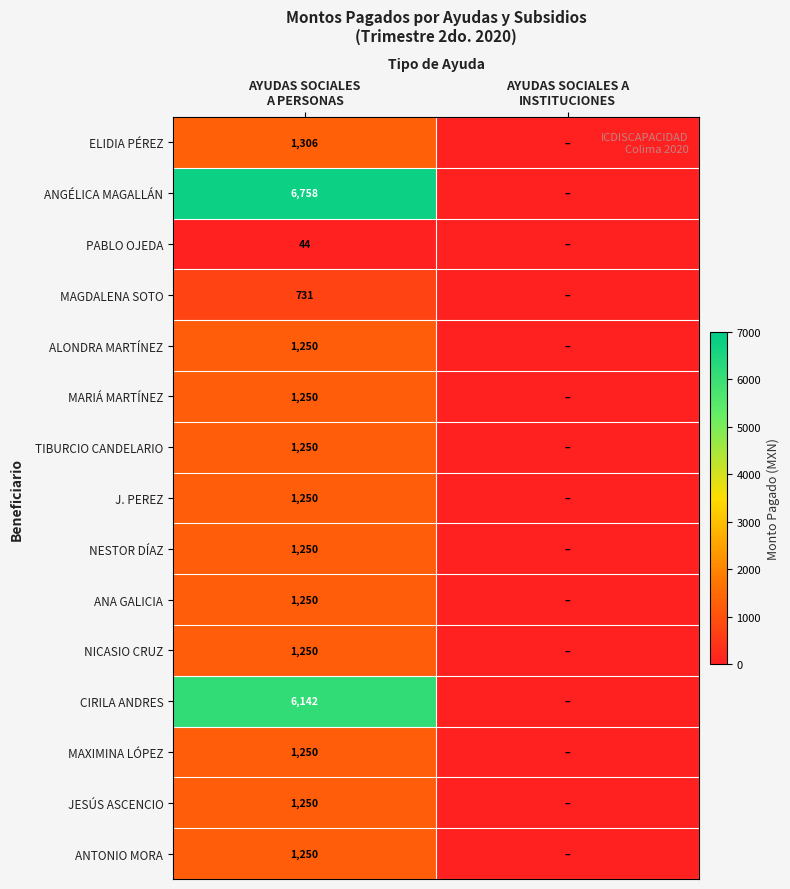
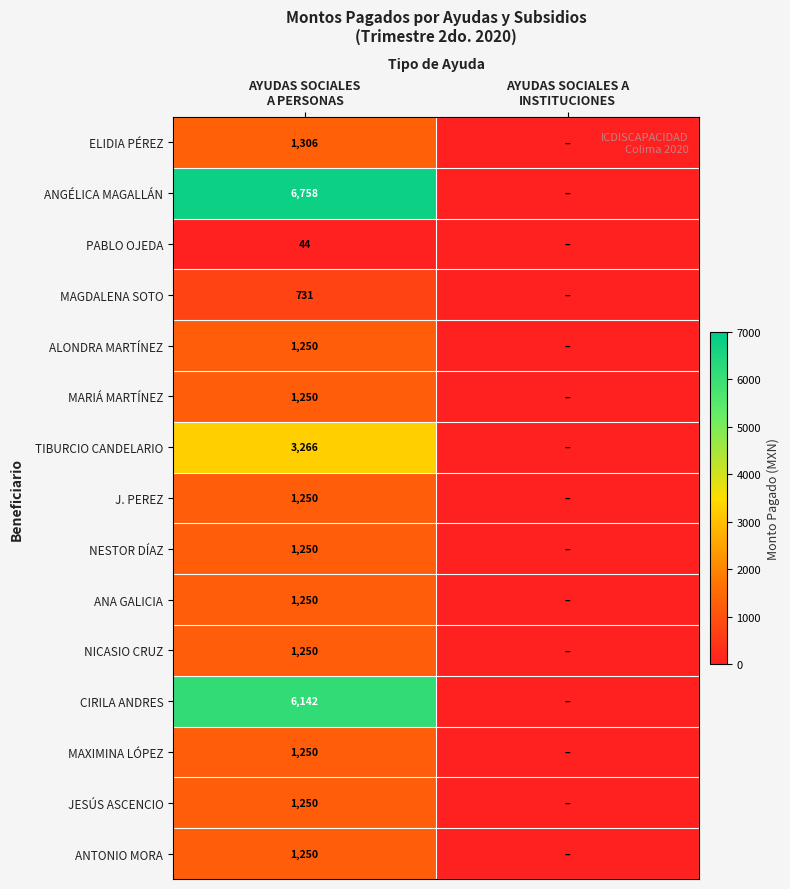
TIBURCIO CANDELARIO, AYUDAS SOCIALES A PERSONAS: 1,250 -> 3,266
